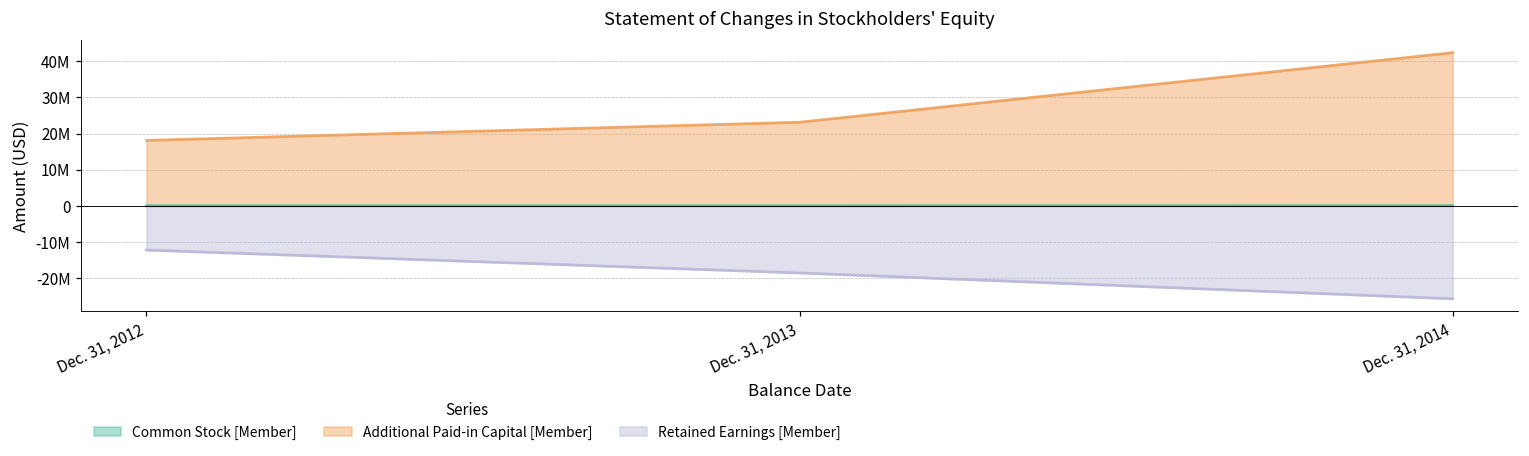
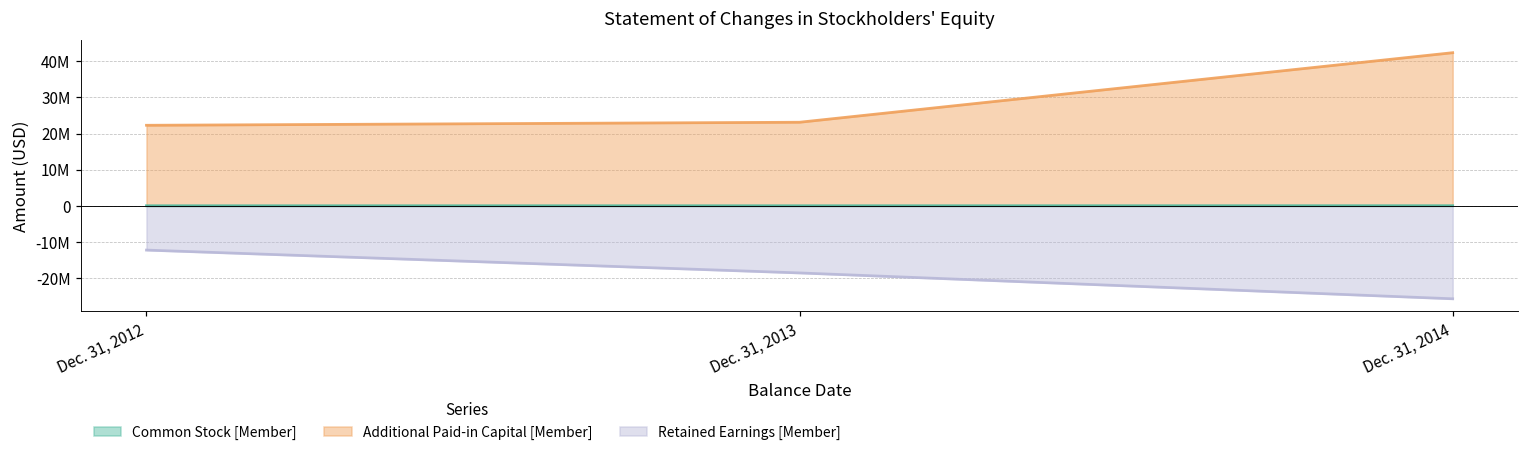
Additional Paid-in Capital [Member], Dec. 31, 2012: 18000000 -> 22000000
